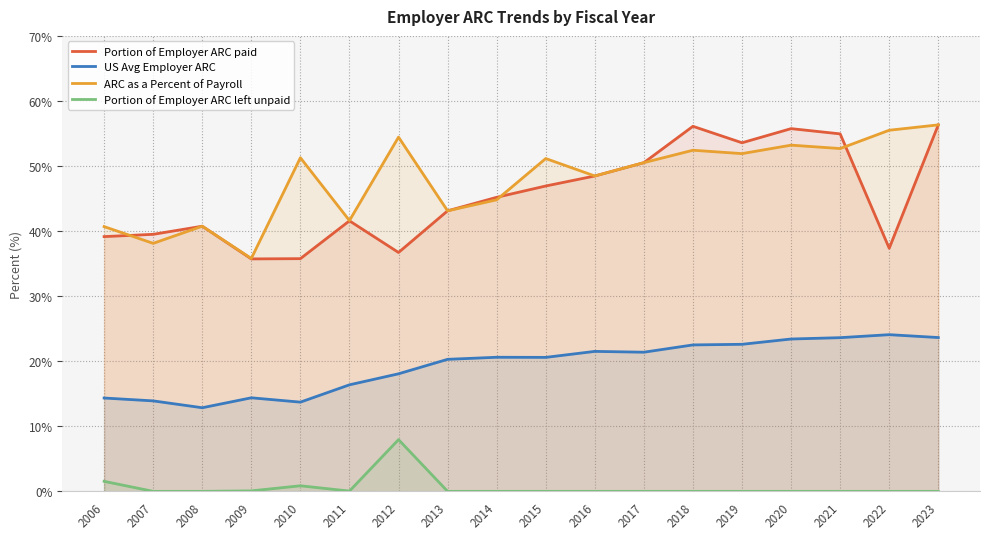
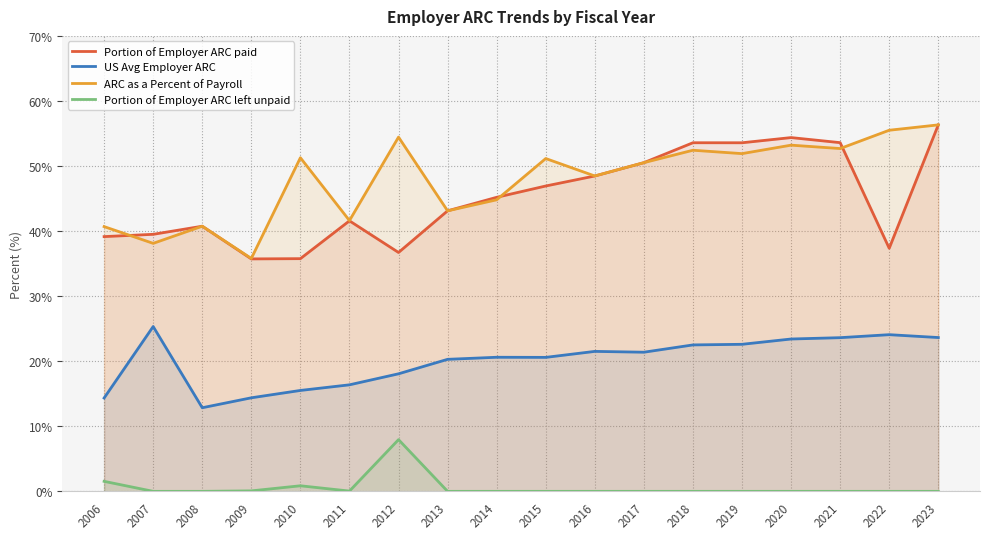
US Avg Employer ARC, 2007: 14% -> 25%
US Avg Employer ARC, 2010: 14% -> 16%
Portion of Employer ARC paid, 2018: 56% -> 54%
Portion of Employer ARC paid, 2020: 56% -> 54%
Portion of Employer ARC paid, 2021: 55% -> 54%
